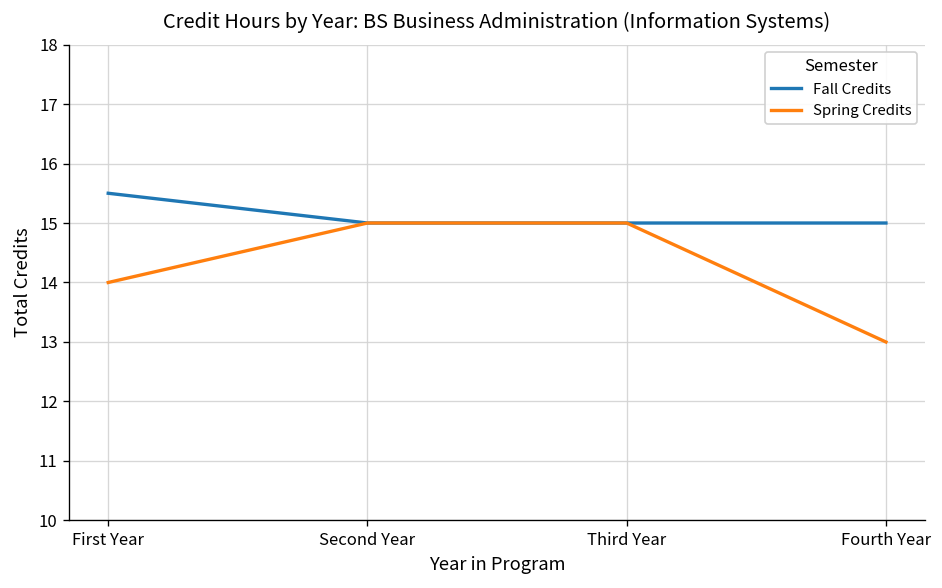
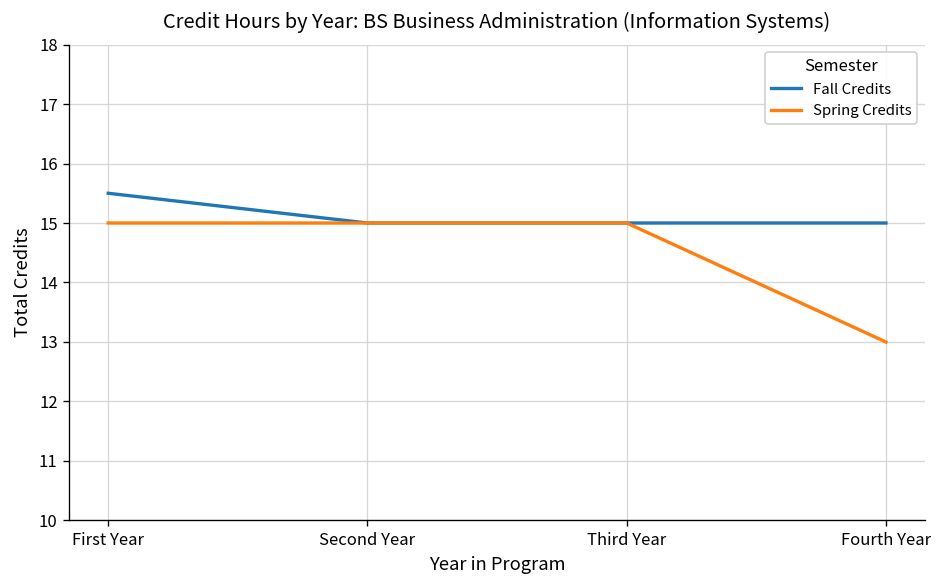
Spring Credits, First Year: 14 -> 15
